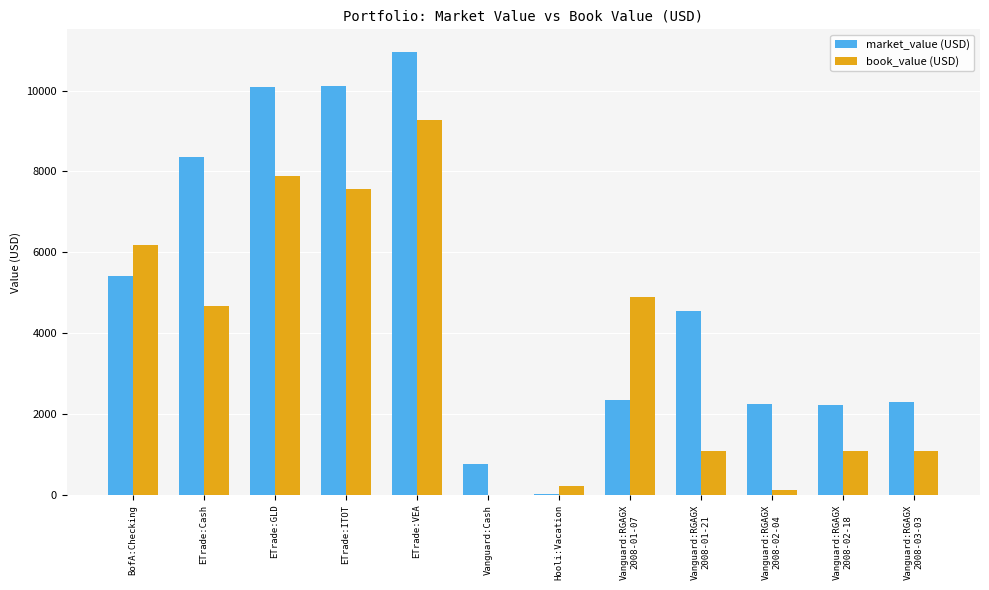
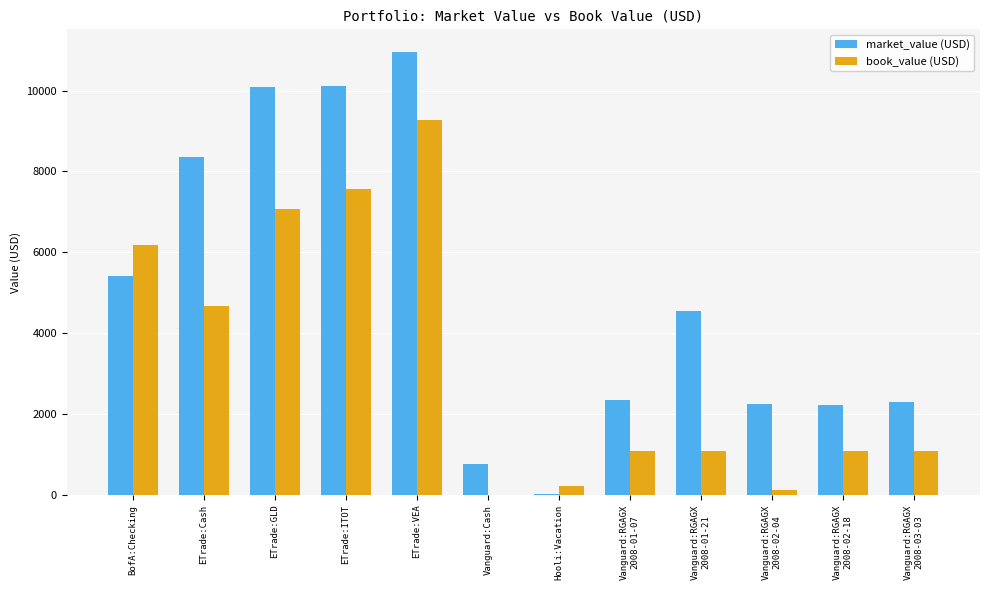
book_value (USD), ETrade:GLD: 7900 -> 7100
book_value (USD), Vanguard:RGAGX 2008-01-07: 4900 -> 1100
